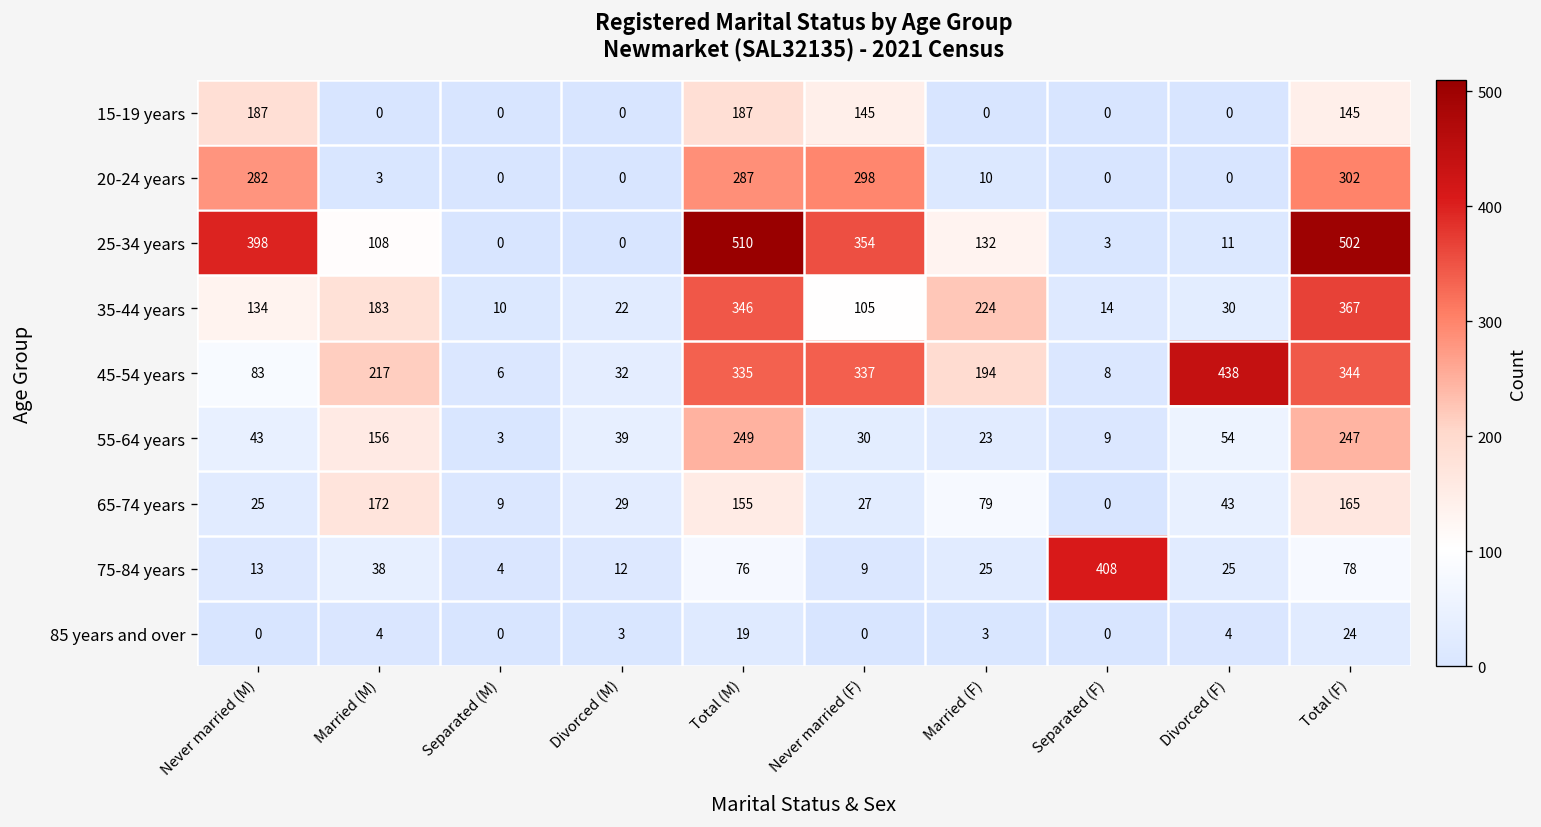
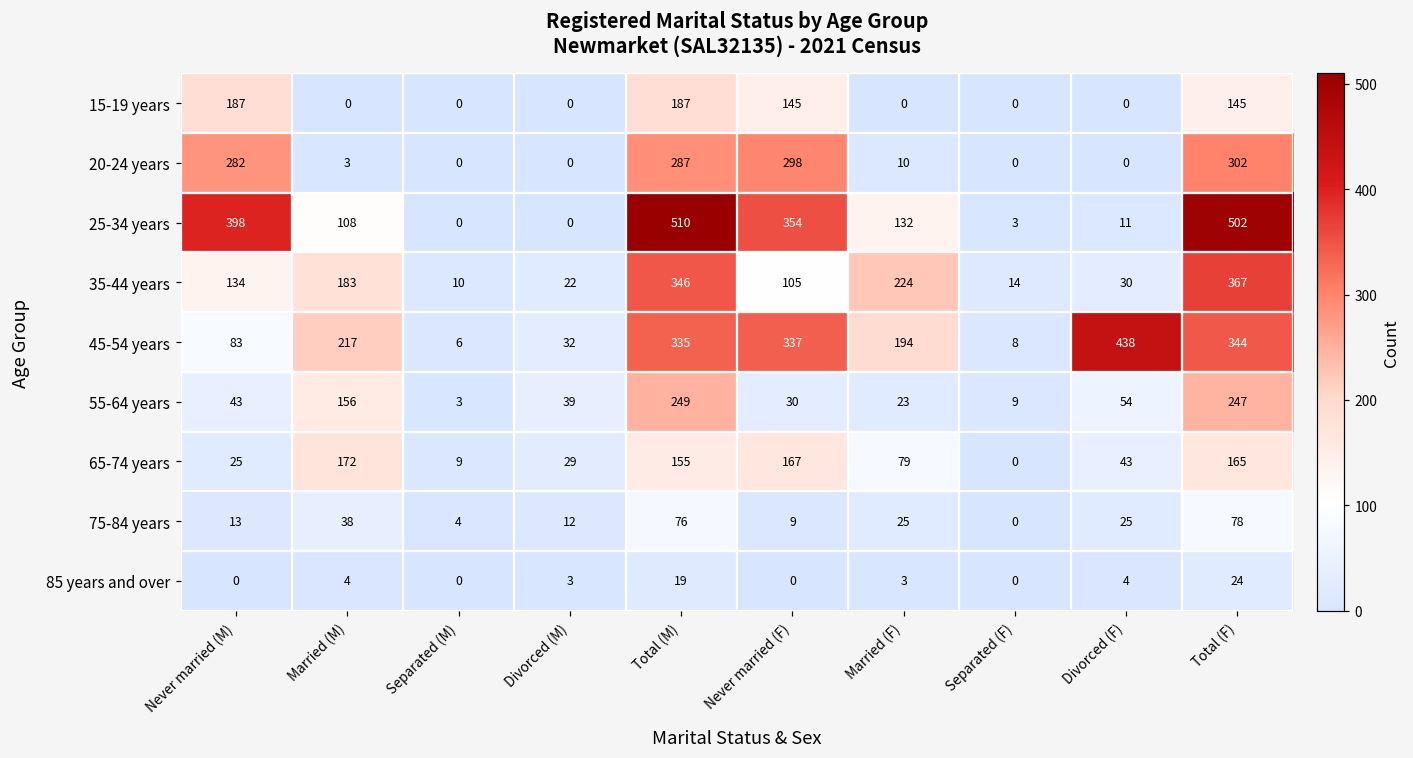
65-74 years, Never married (F): 27 -> 167
75-84 years, Separated (F): 408 -> 0
